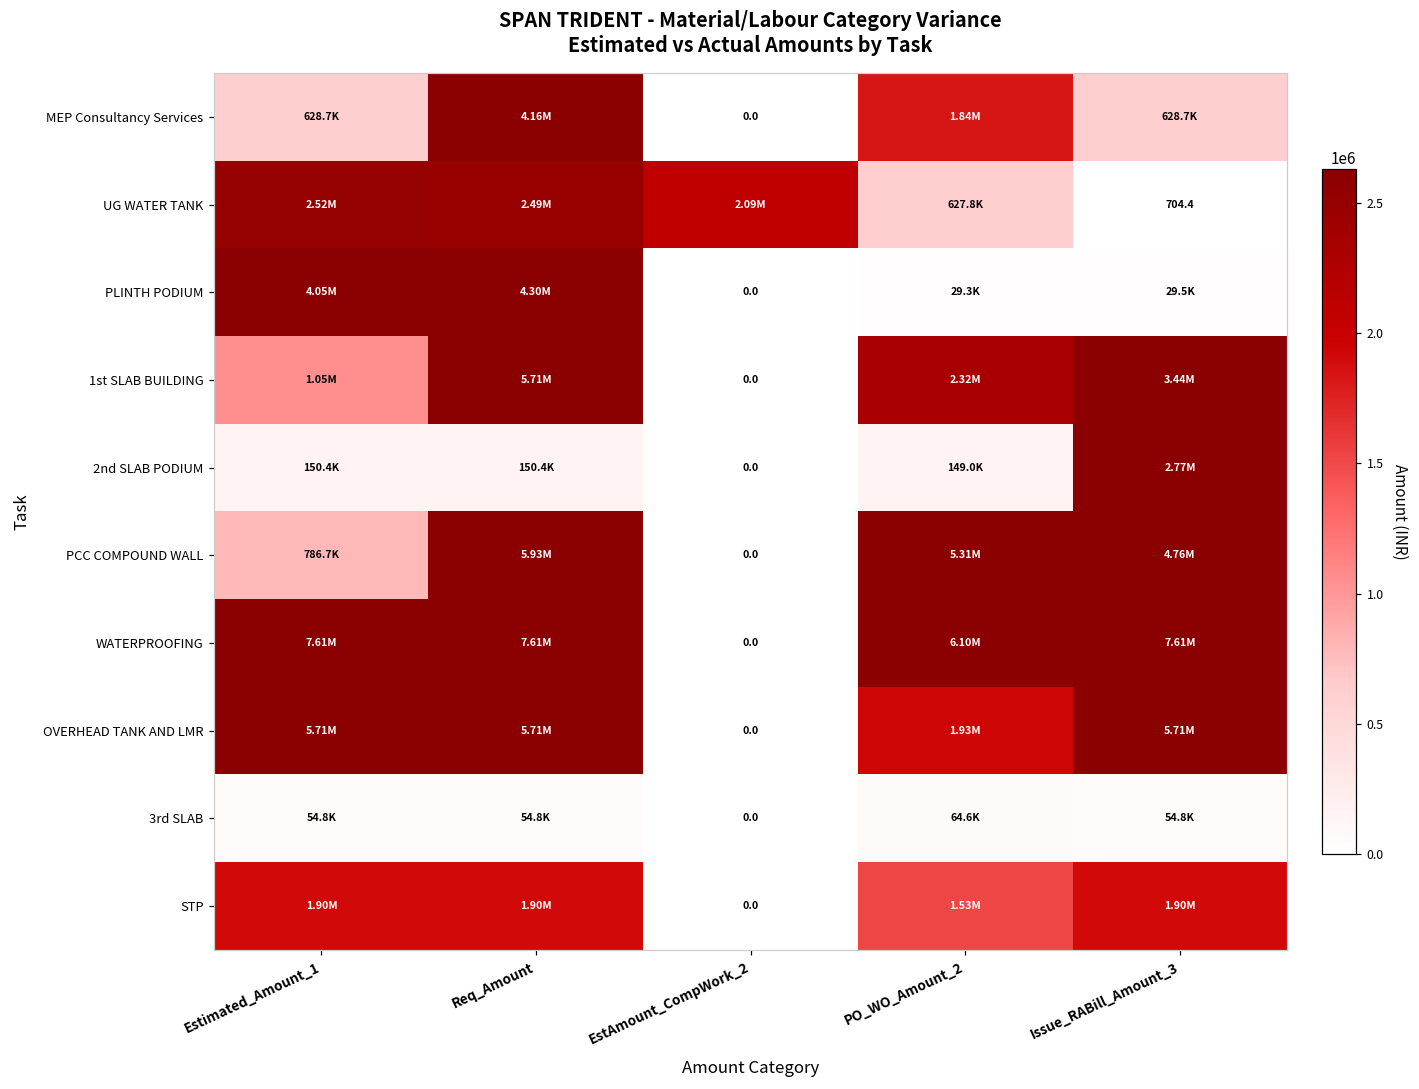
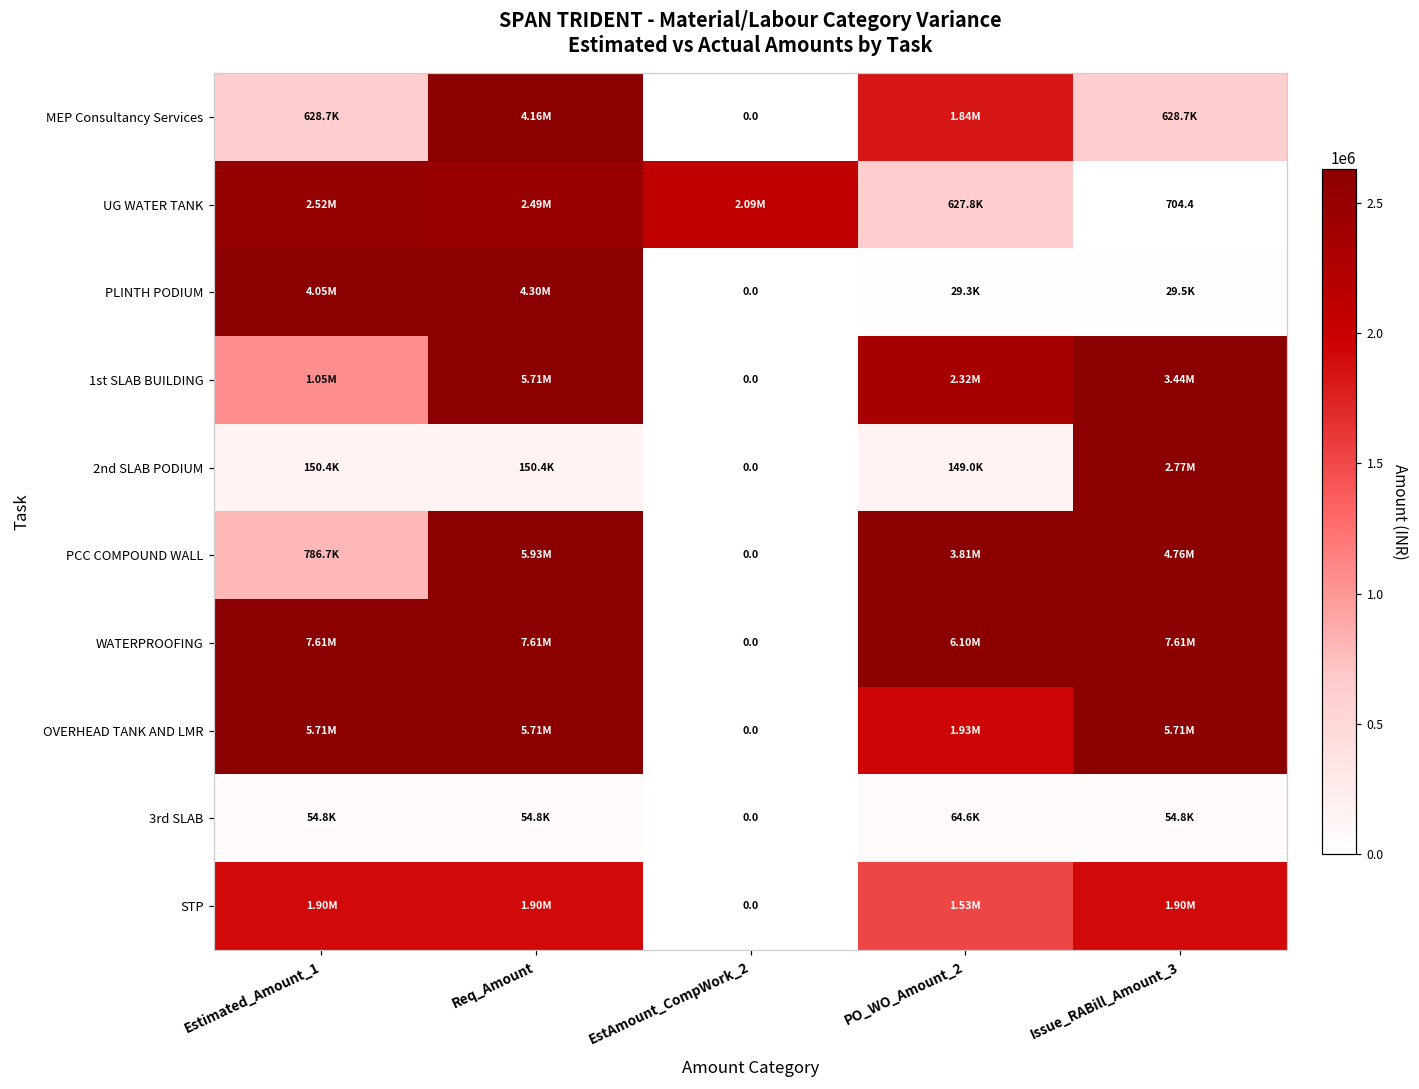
PCC COMPOUND WALL, PO_WO_Amount_2: 5.31M -> 3.81M
